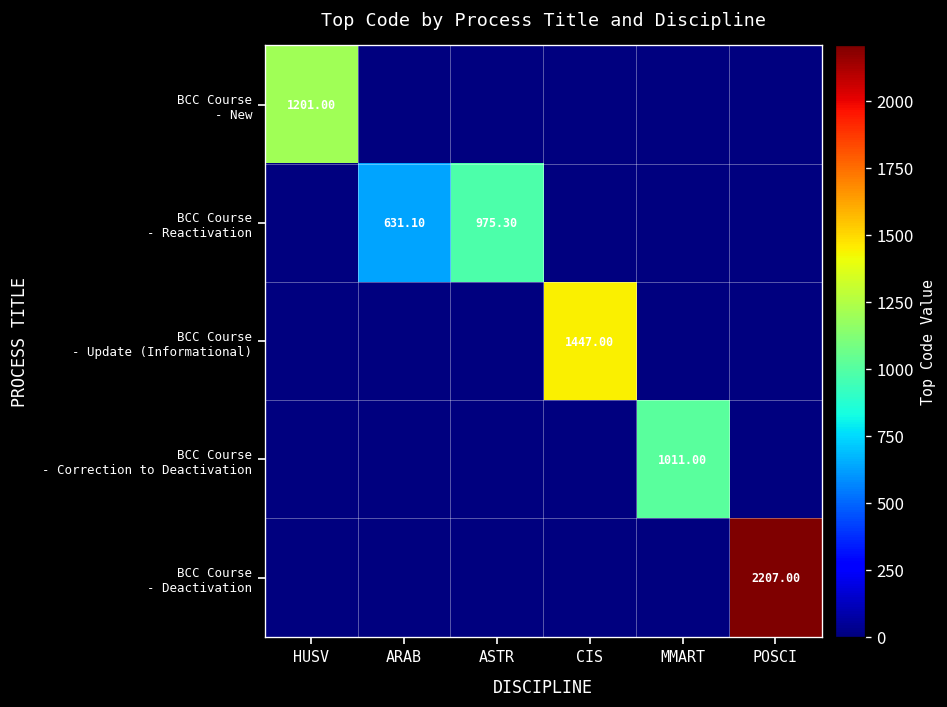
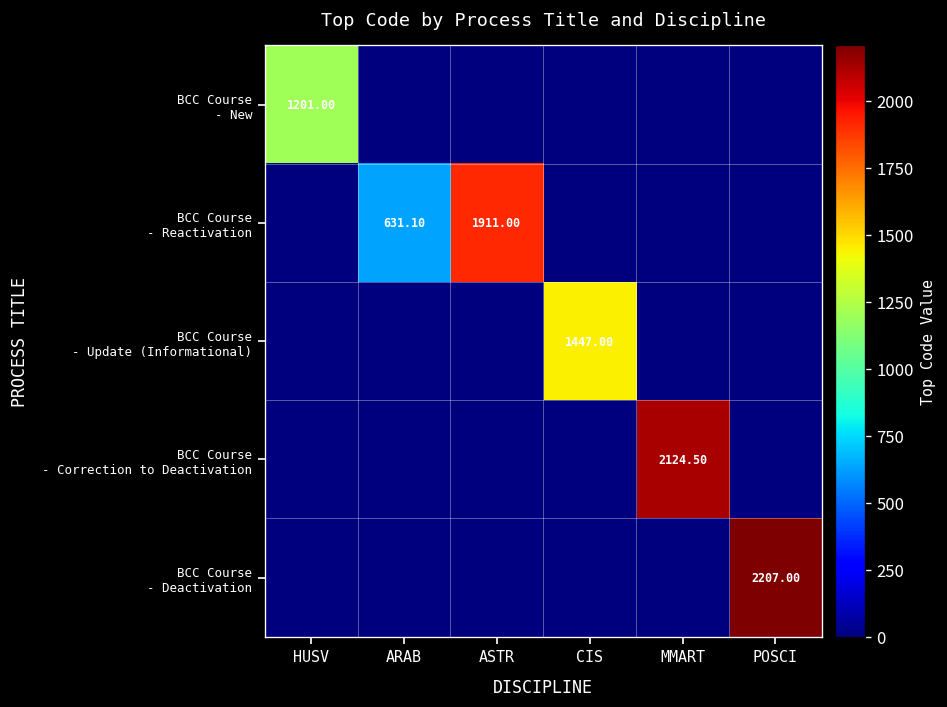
BCC Course - Reactivation, ASTR: 975.30 -> 1911.00
BCC Course - Correction to Deactivation, MMART: 1011.00 -> 2124.50
